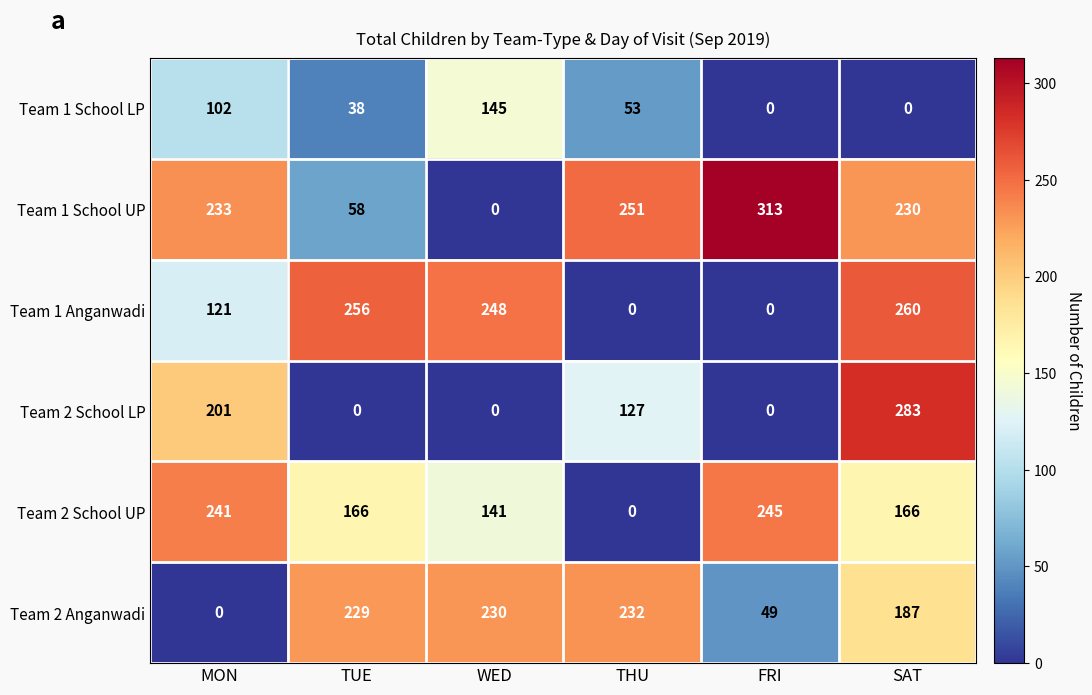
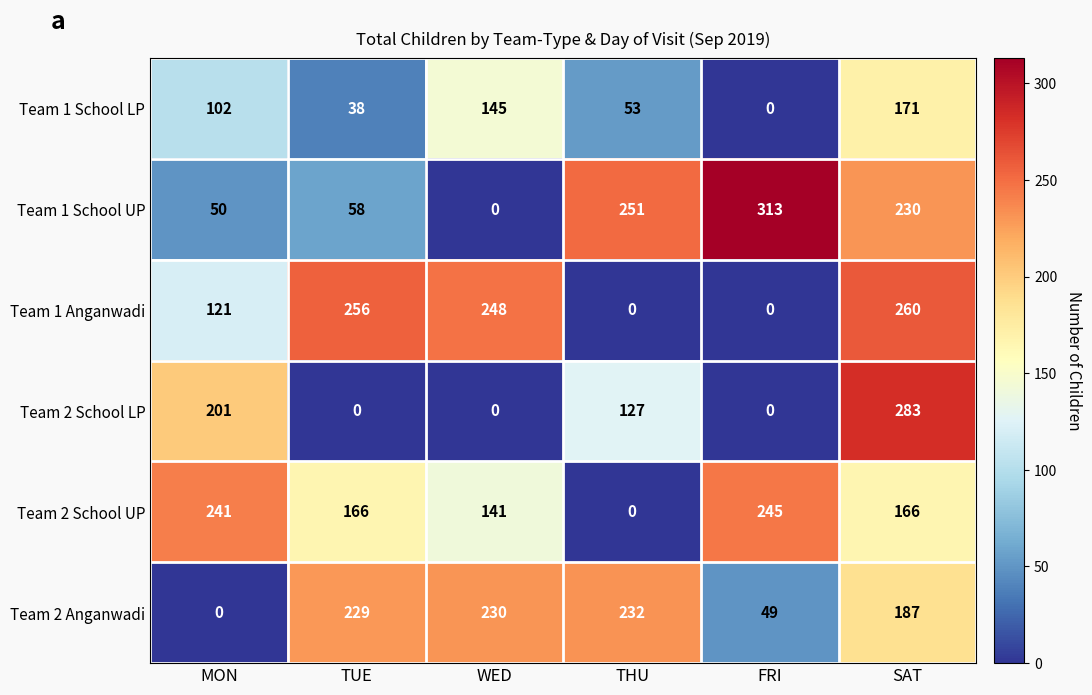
Team 1 School LP, SAT: 0 -> 171
Team 1 School UP, MON: 233 -> 50
